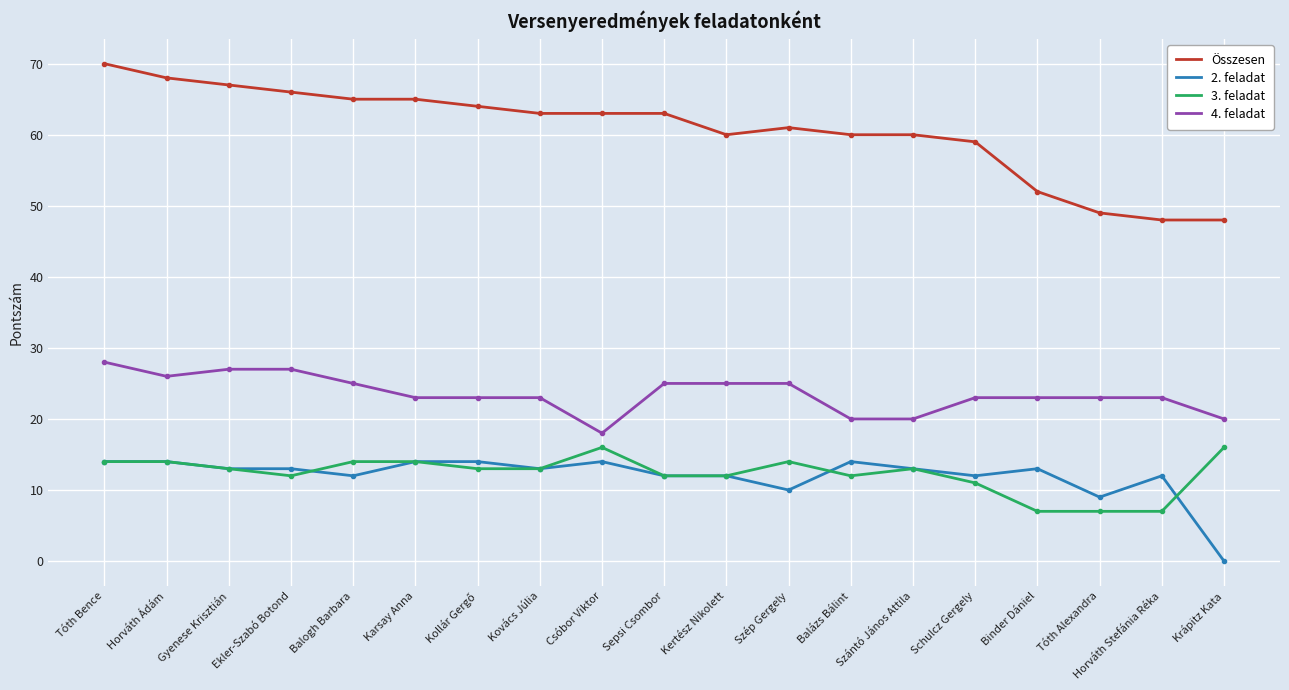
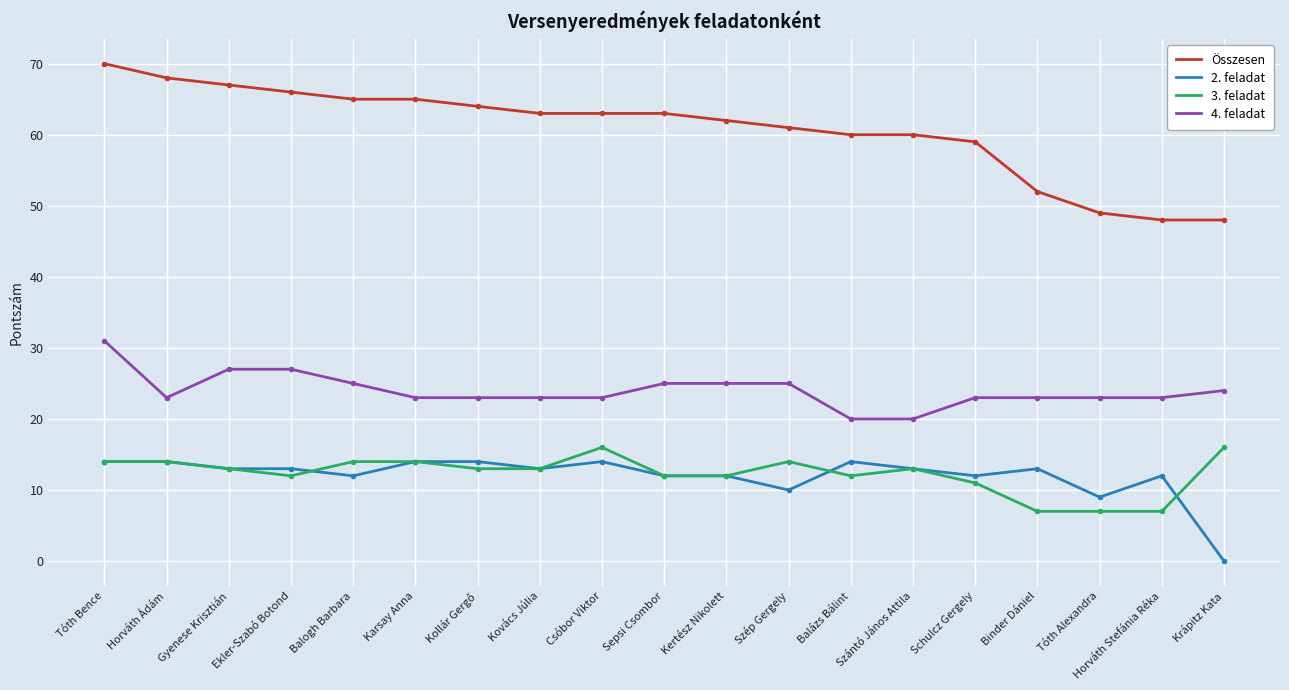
4. feladat, Tóth Bence: 28 -> 31
4. feladat, Horváth Ádám: 26 -> 23
4. feladat, Csóbor Viktor: 18 -> 23
Összesen, Kertész Nikolett: 60 -> 62
4. feladat, Krápitz Kata: 20 -> 24
